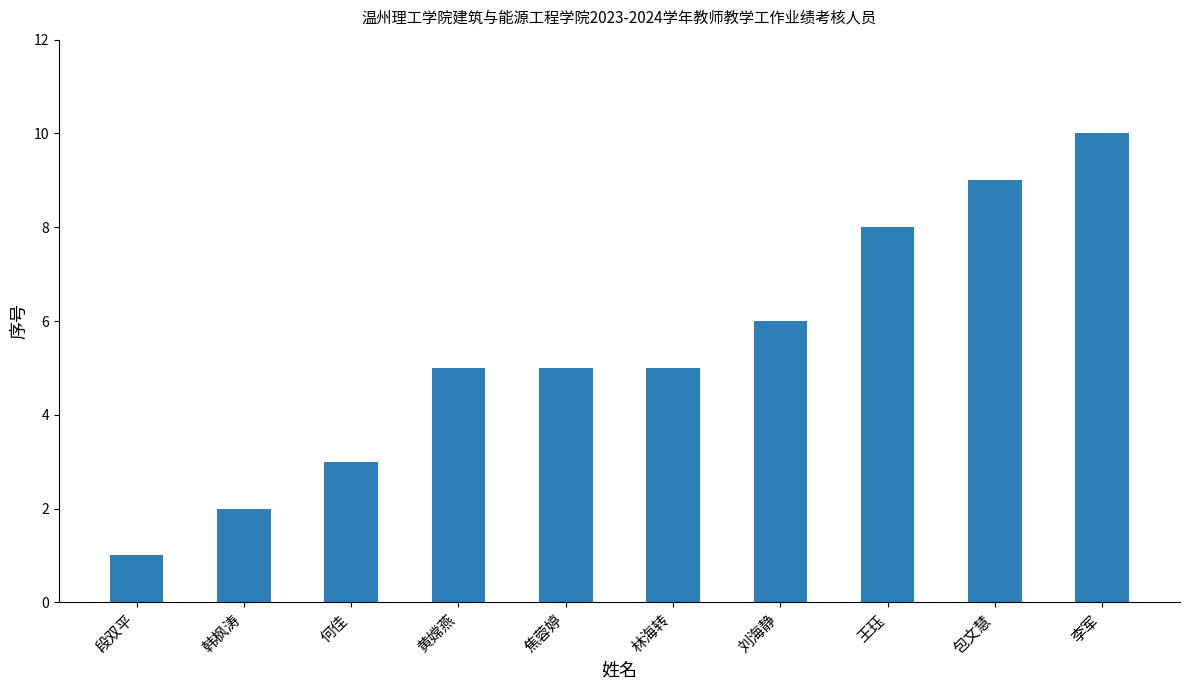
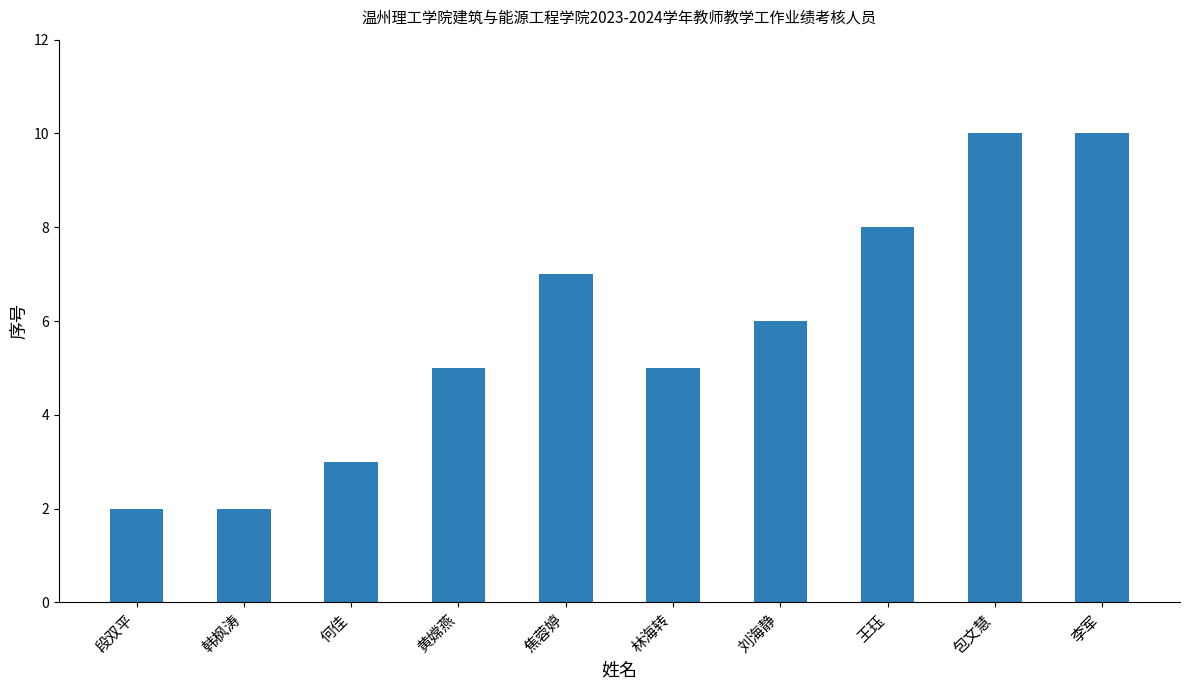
段双平: 1 -> 2
焦蓉婷: 5 -> 7
包文慧: 9 -> 10
